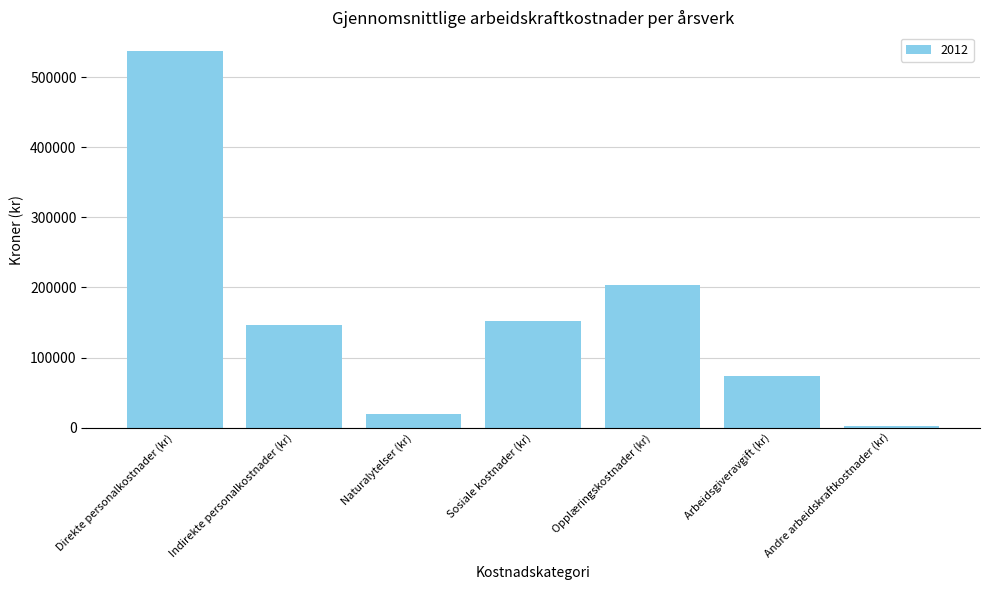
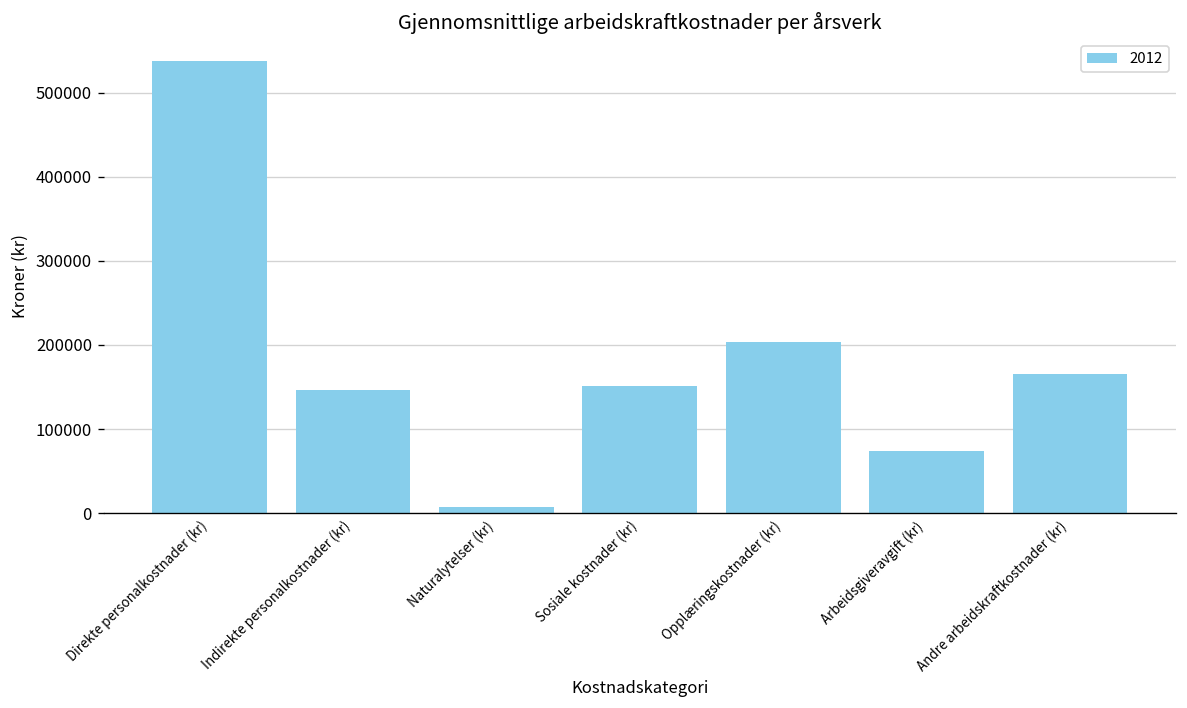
Naturalytelser (kr): 20000 -> 10000
Andre arbeidskraftkostnader (kr): 0 -> 170000
